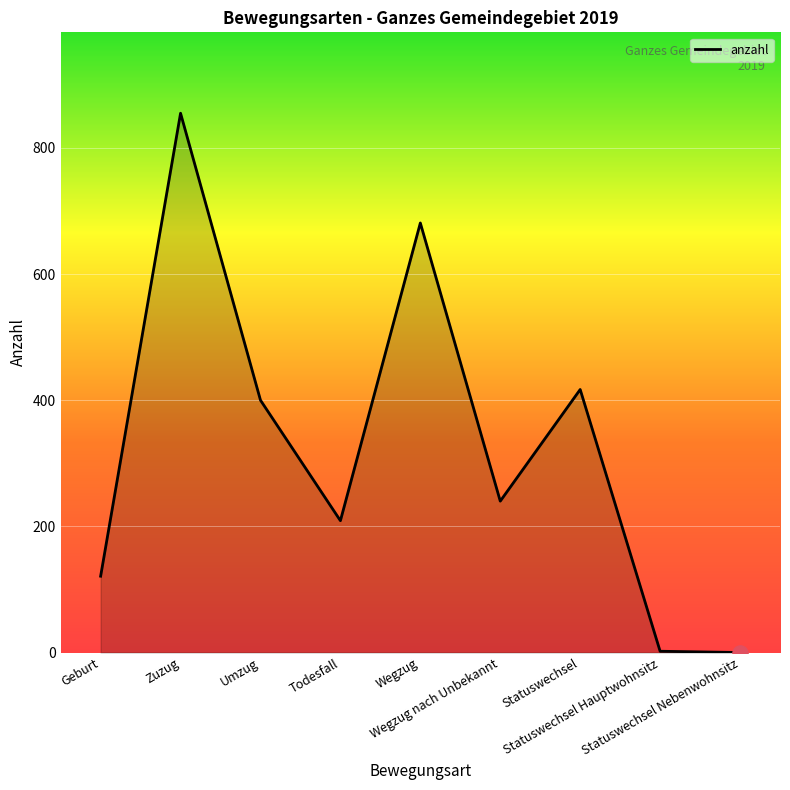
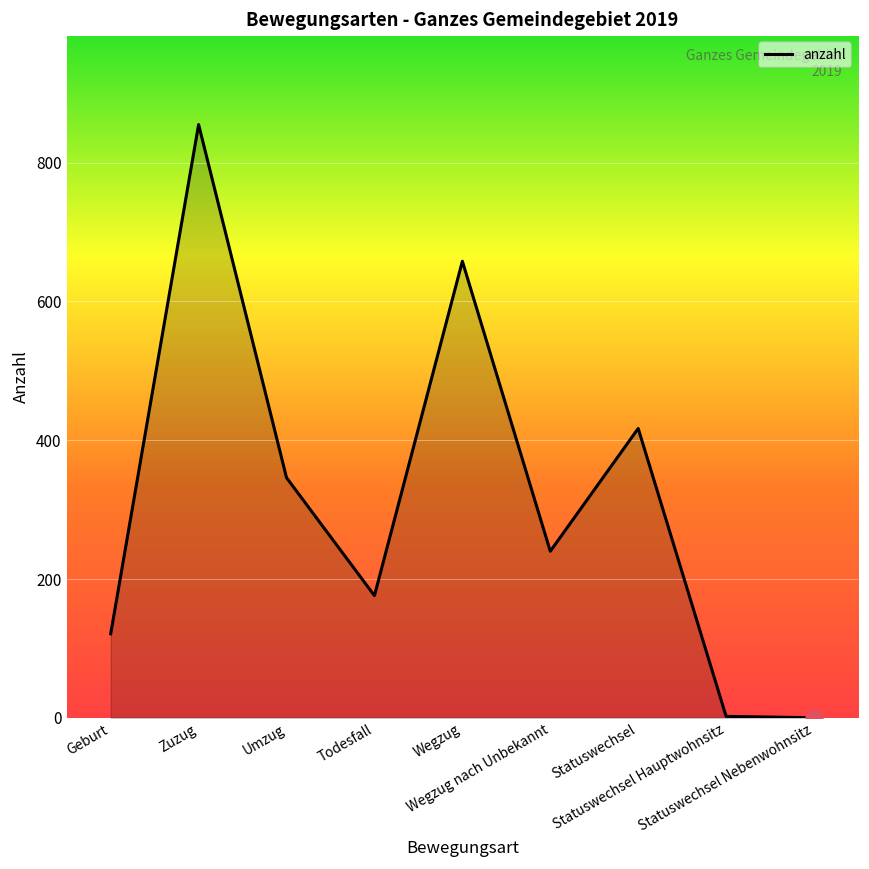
anzahl, Umzug: 400 -> 350
anzahl, Todesfall: 210 -> 180
anzahl, Wegzug: 680 -> 660
